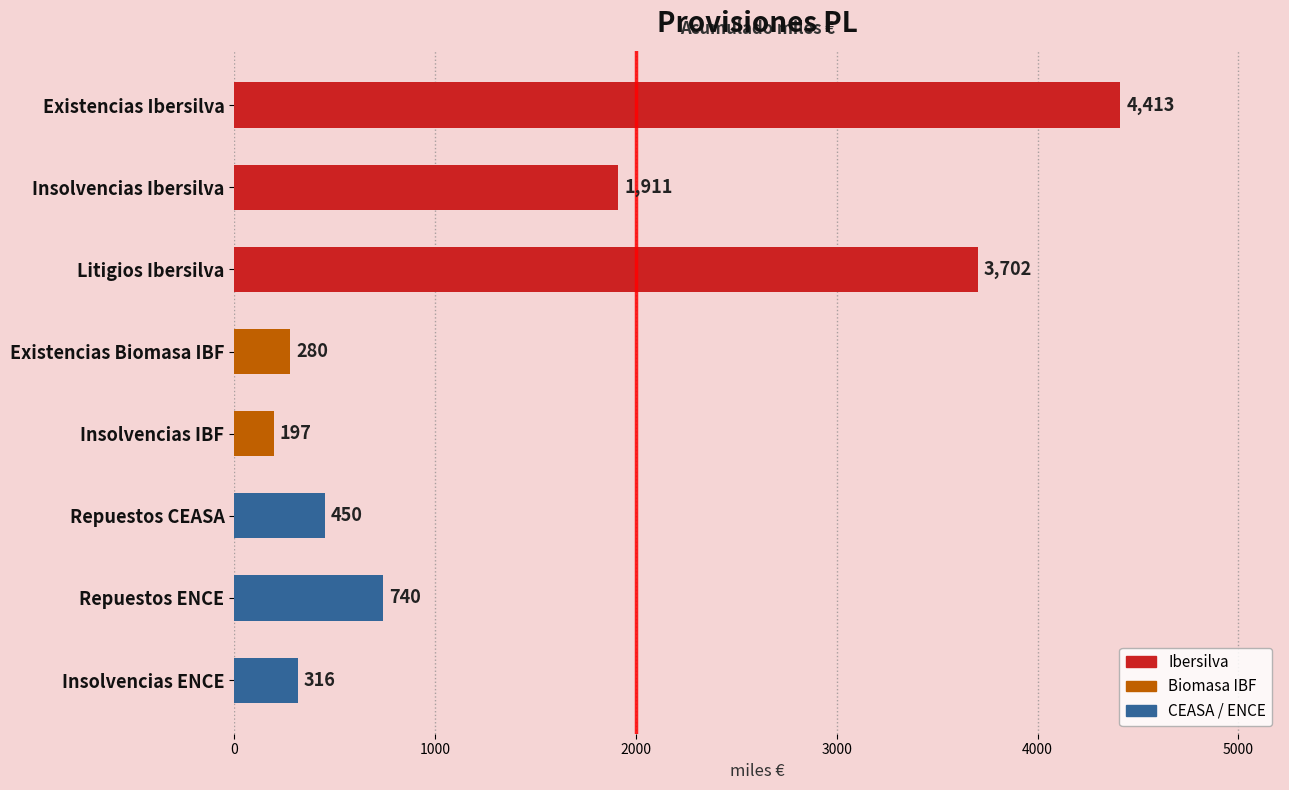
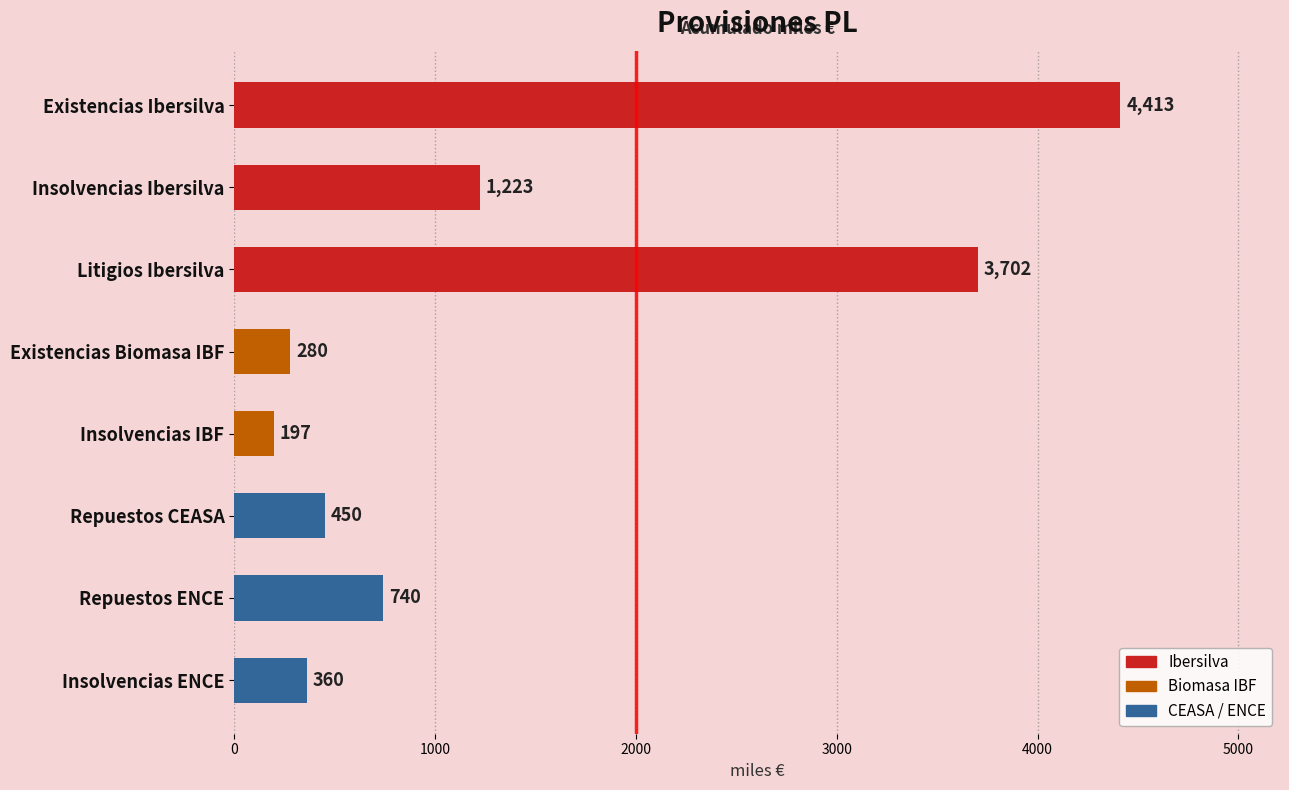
Insolvencias Ibersilva: 1,911 -> 1,223
Insolvencias ENCE: 316 -> 360
